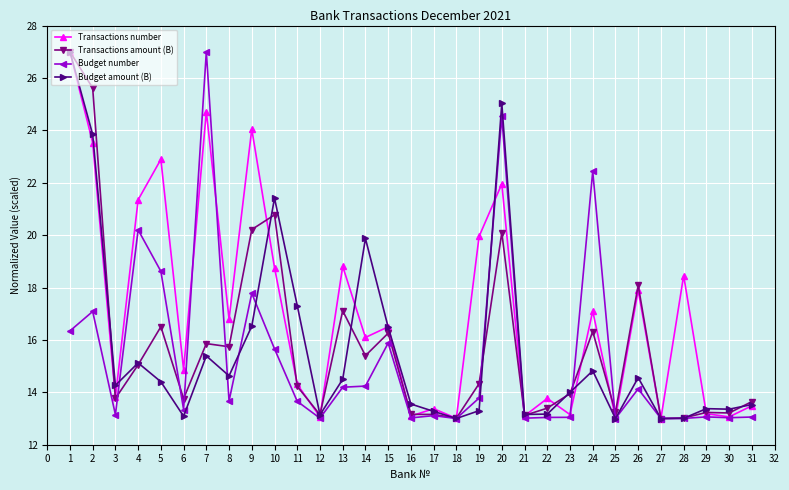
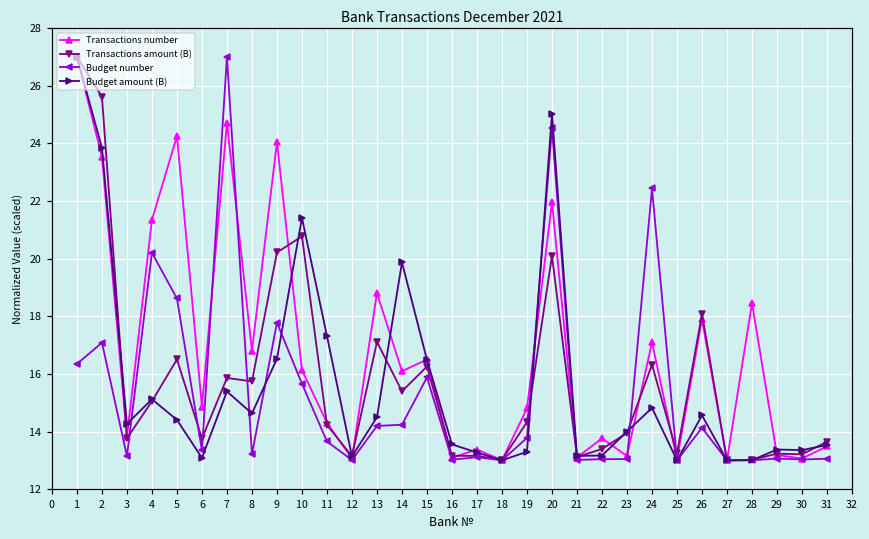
Transactions number, 5: 22.9 -> 24.2
Budget number, 8: 13.7 -> 13.2
Transactions number, 10: 18.8 -> 16.1
Transactions number, 19: 19.9 -> 14.8
